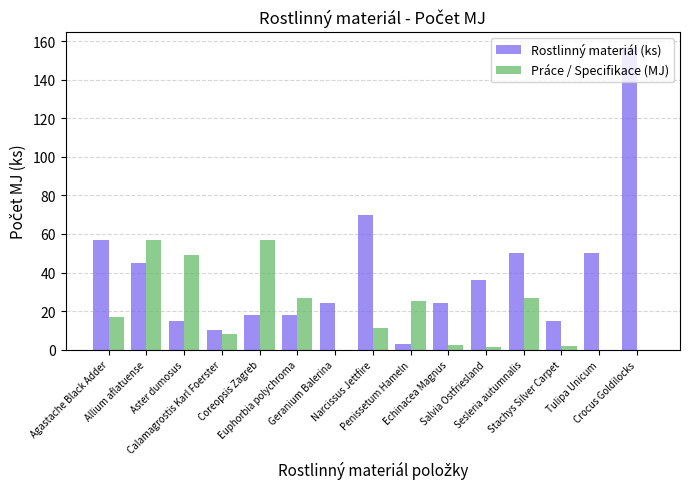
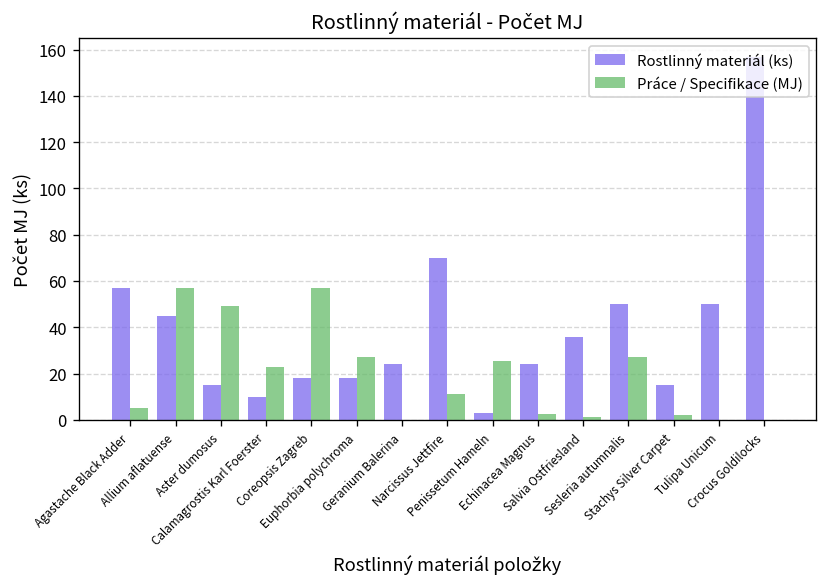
Práce / Specifikace (MJ), Agastache Black Adder: 17 -> 5
Práce / Specifikace (MJ), Calamagrostis Karl Foerster: 8 -> 23
